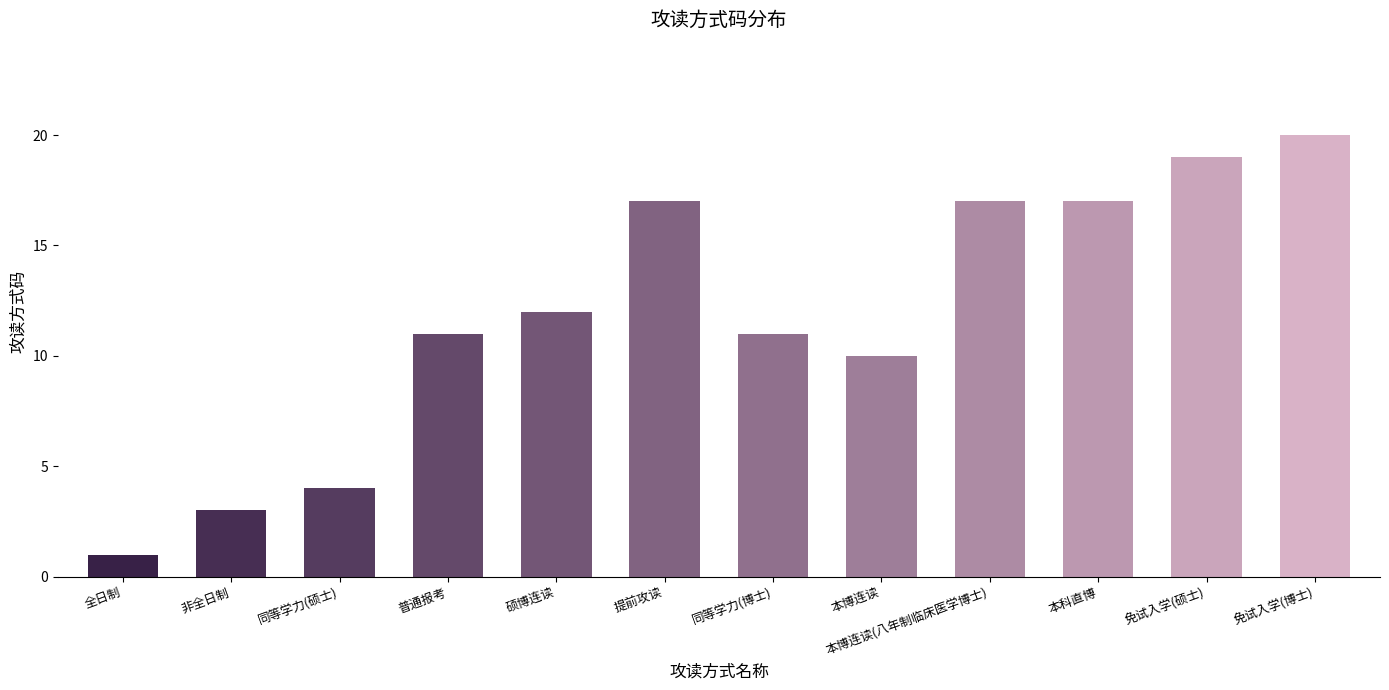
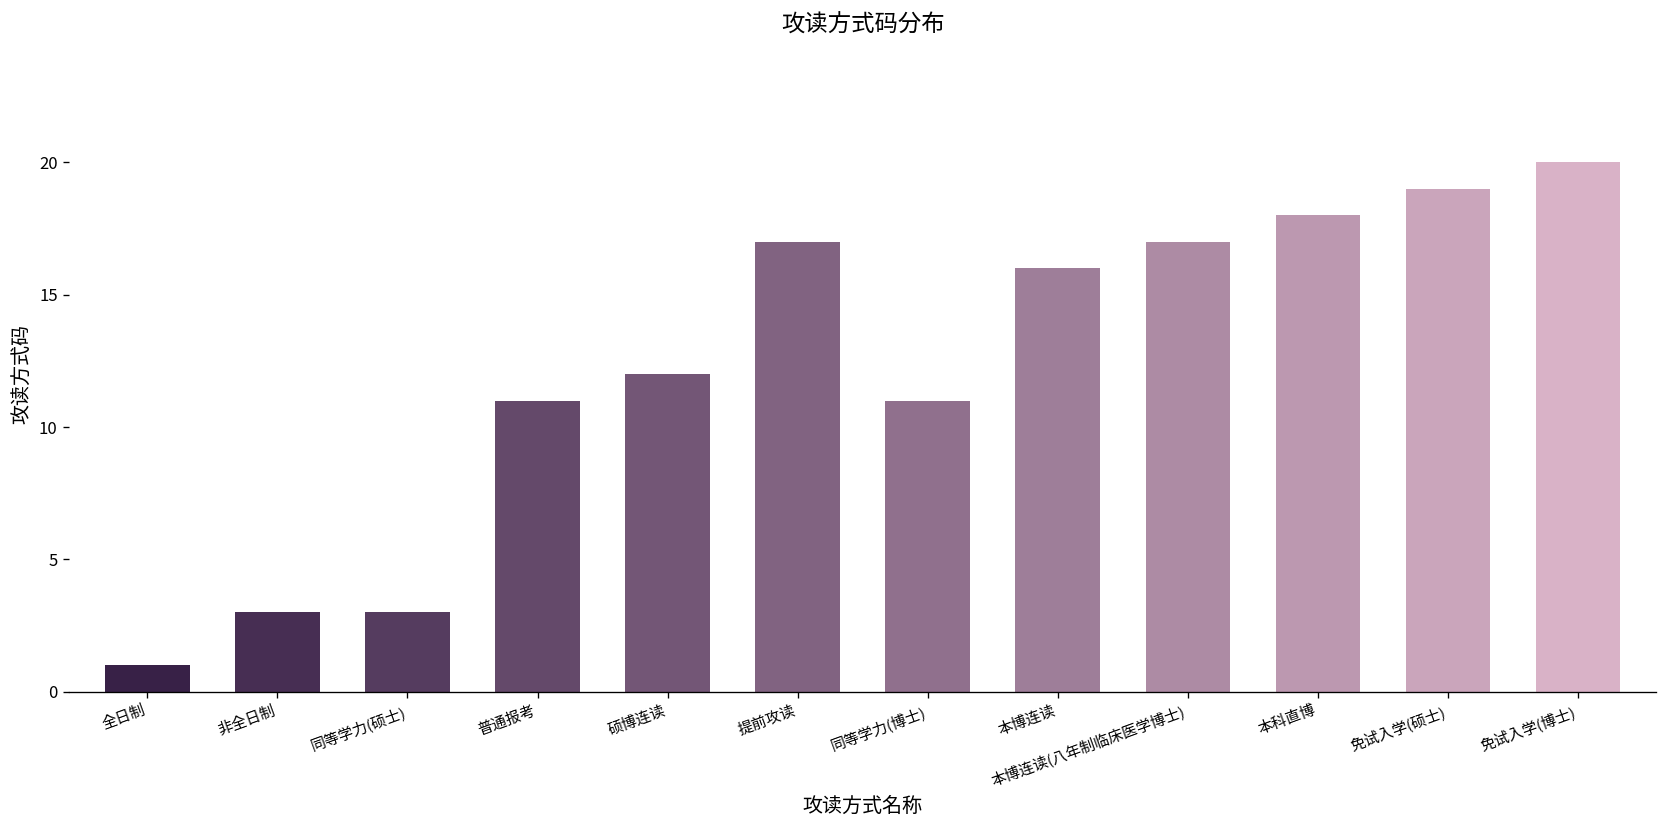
同等学力(硕士): 4 -> 3
本博连读: 10 -> 16
本科直博: 17 -> 18
